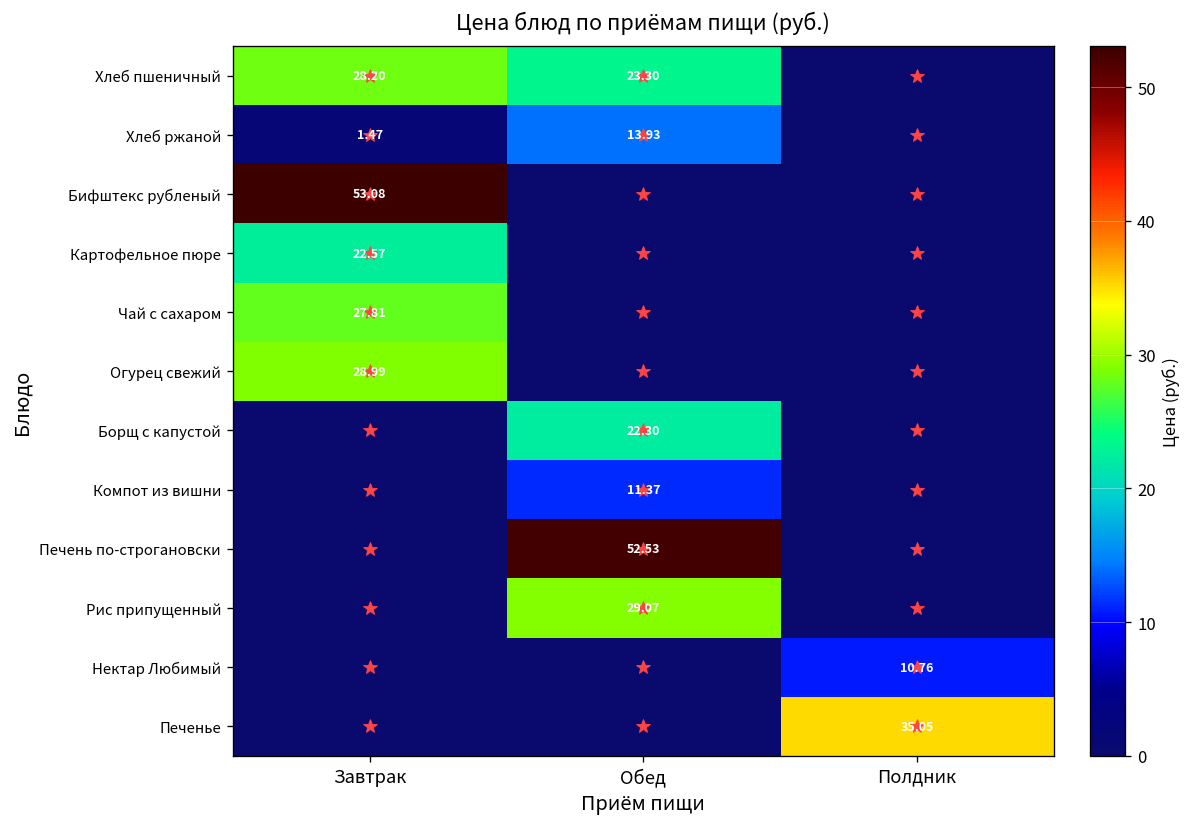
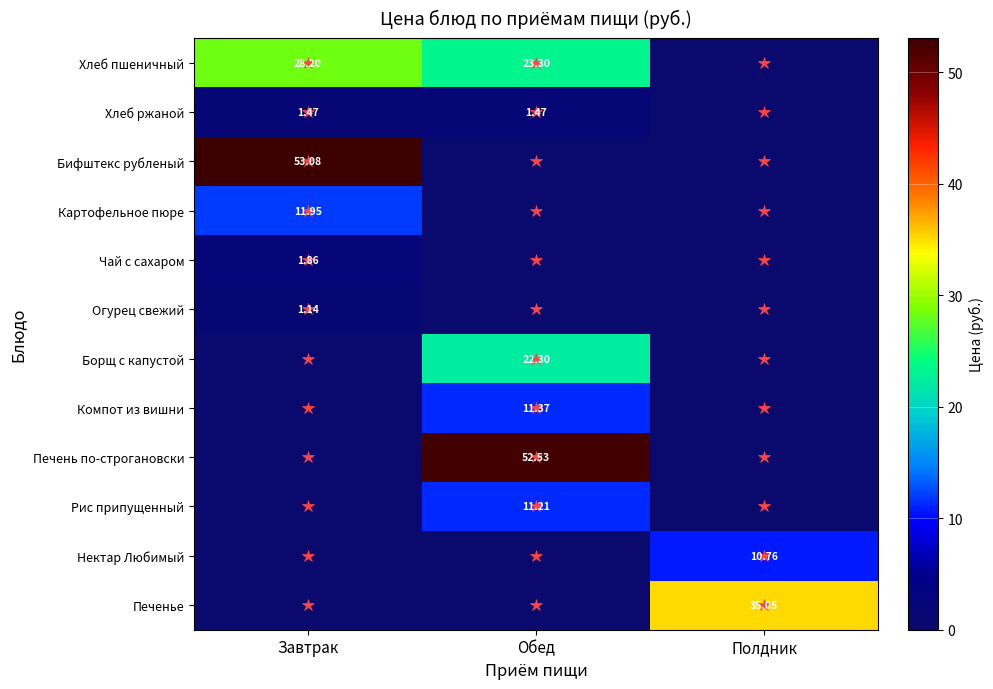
Хлеб ржаной, Обед: 13.93 -> 1.47
Картофельное пюре, Завтрак: 22.57 -> 11.95
Чай с сахаром, Завтрак: 27.81 -> 1.86
Огурец свежий, Завтрак: 28.99 -> 1.14
Рис припущенный, Обед: 29.07 -> 11.21
